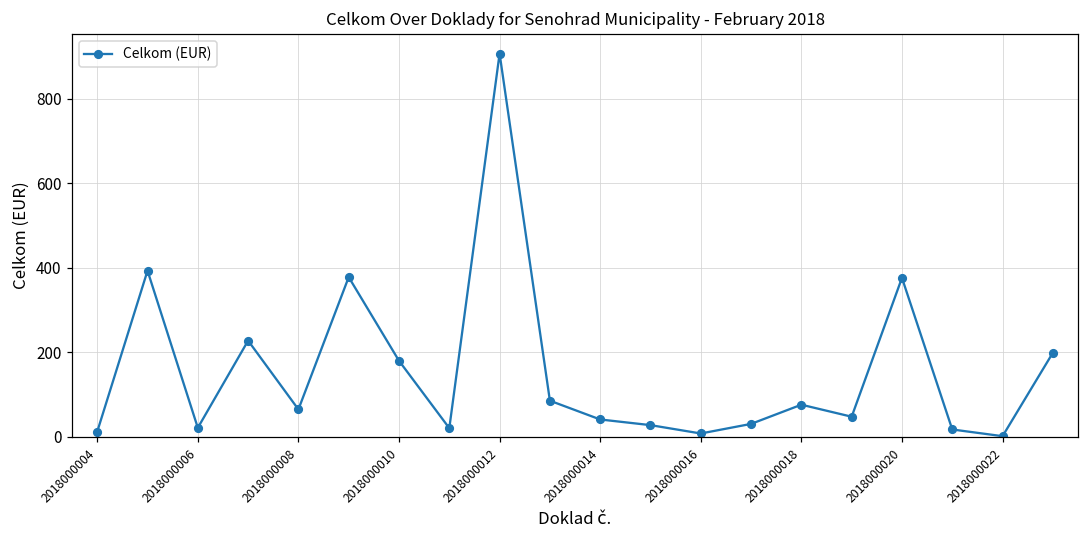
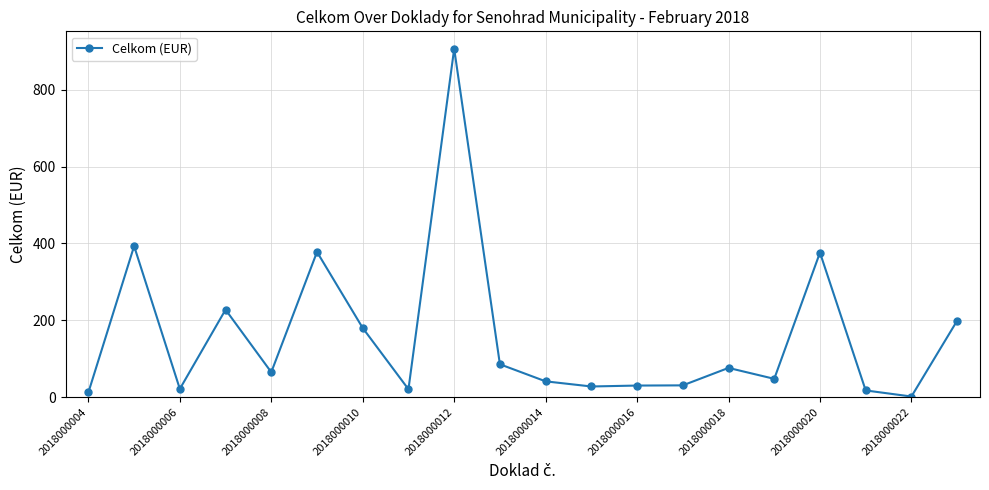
2018000016: 10 -> 30
